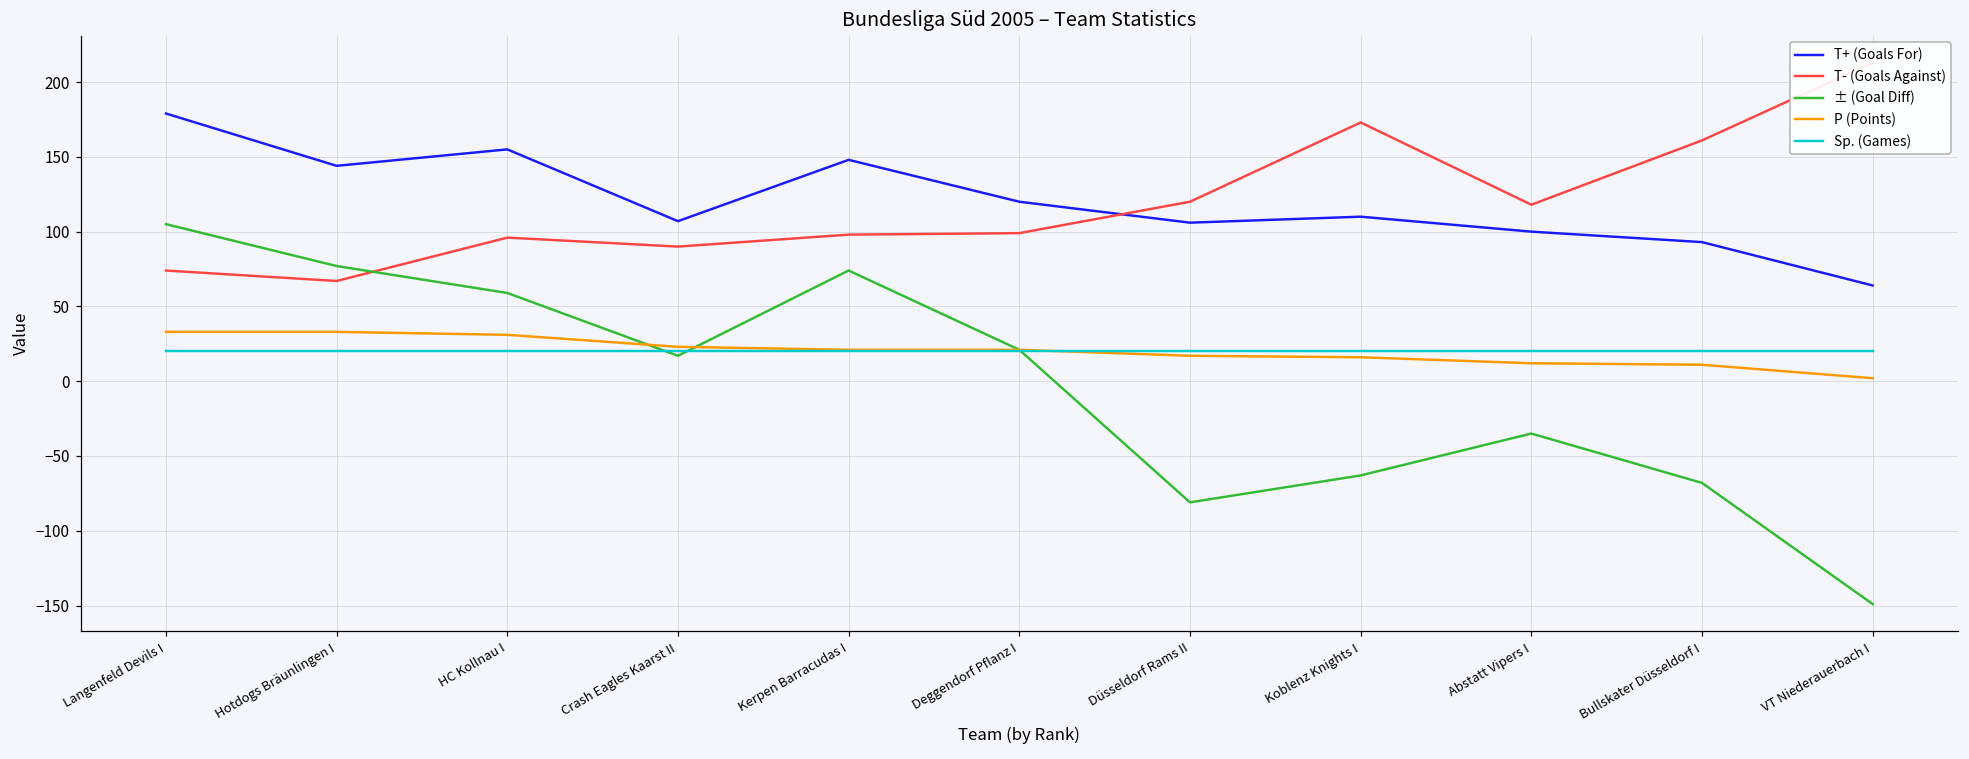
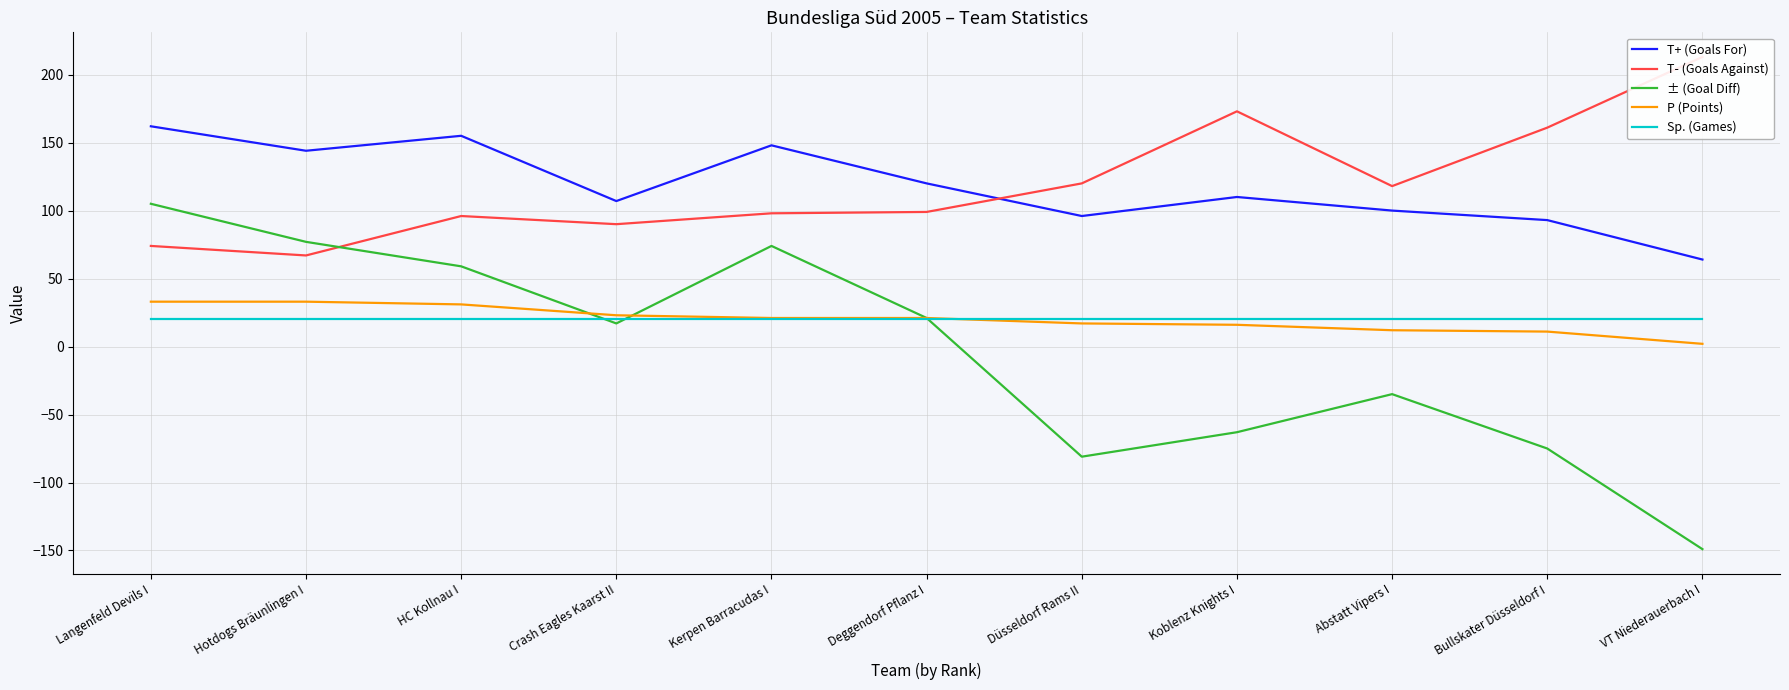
T+ (Goals For), Langenfeld Devils I: 179 -> 162
T+ (Goals For), Düsseldorf Rams II: 106 -> 96
± (Goal Diff), Bullskater Düsseldorf I: -68 -> -75
